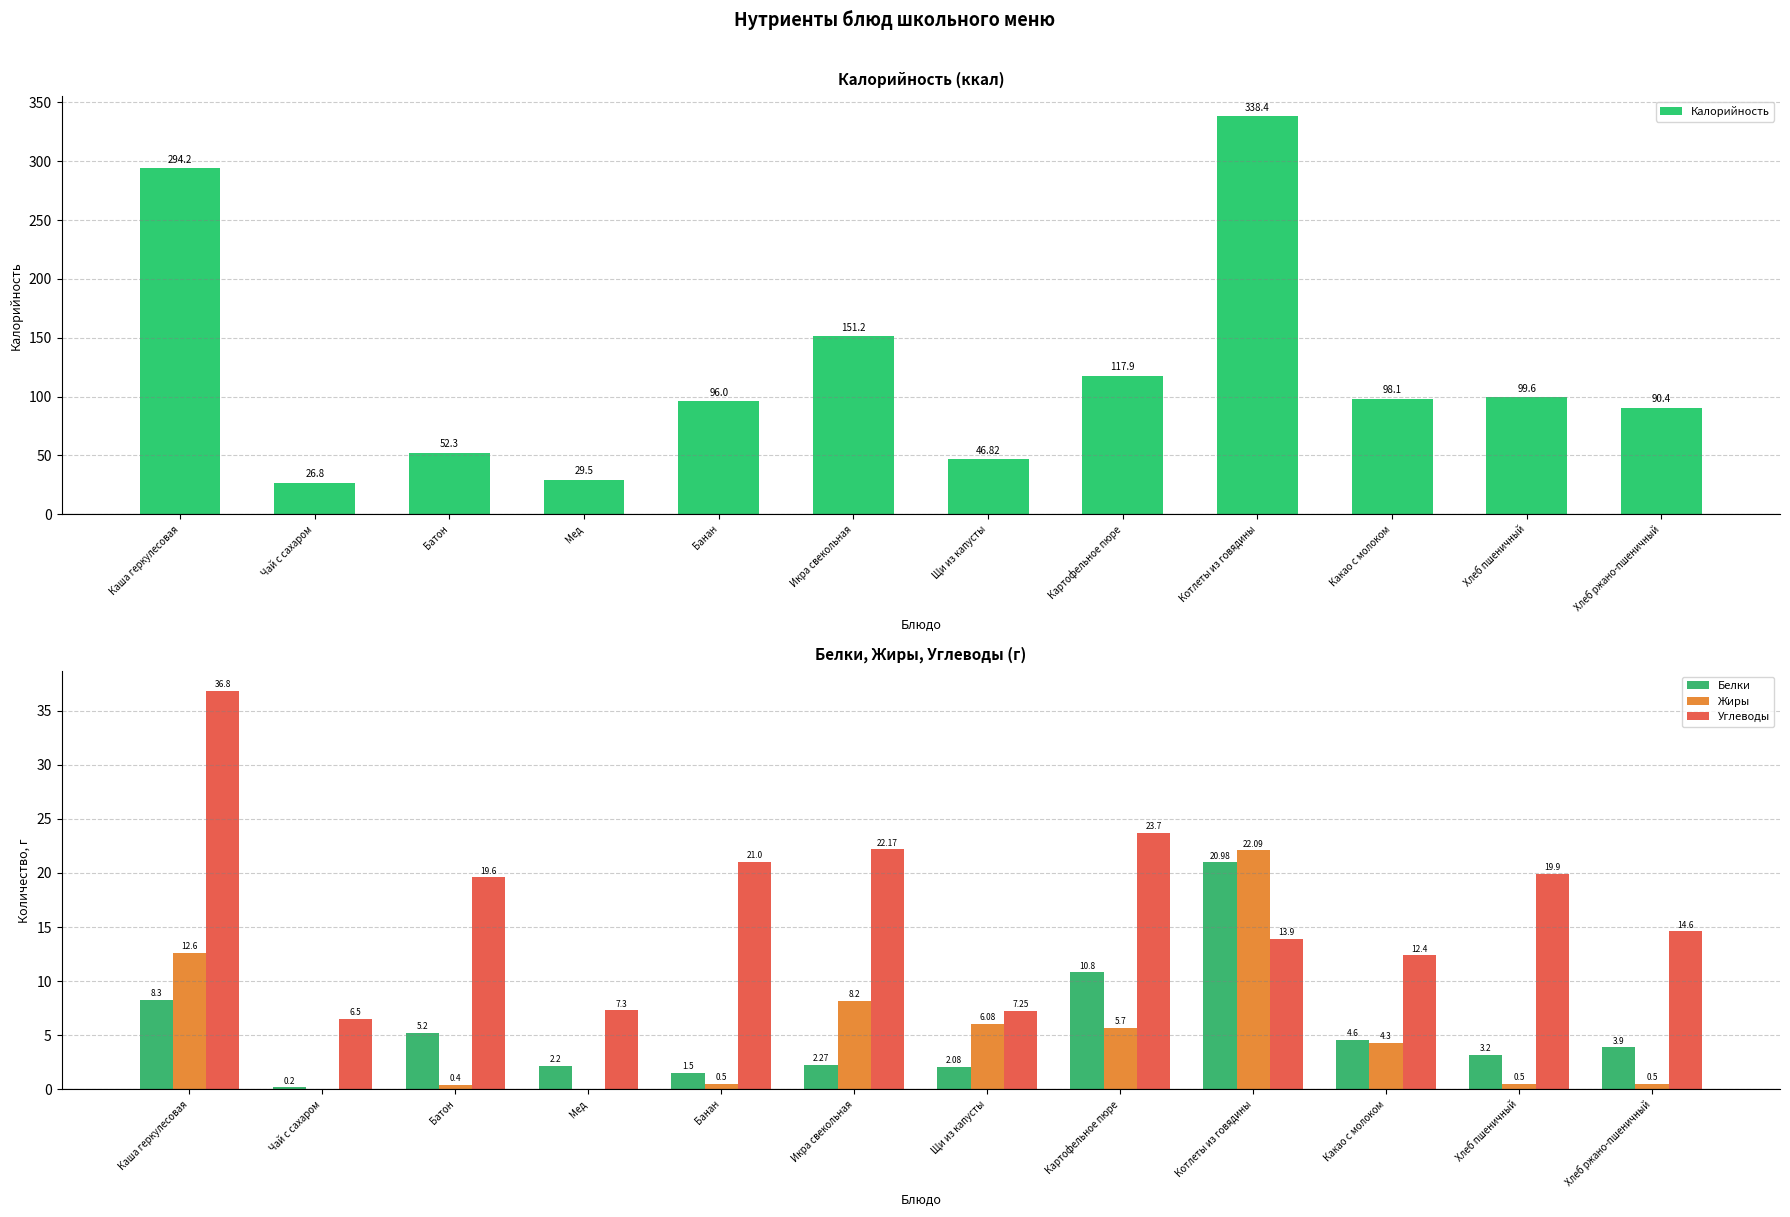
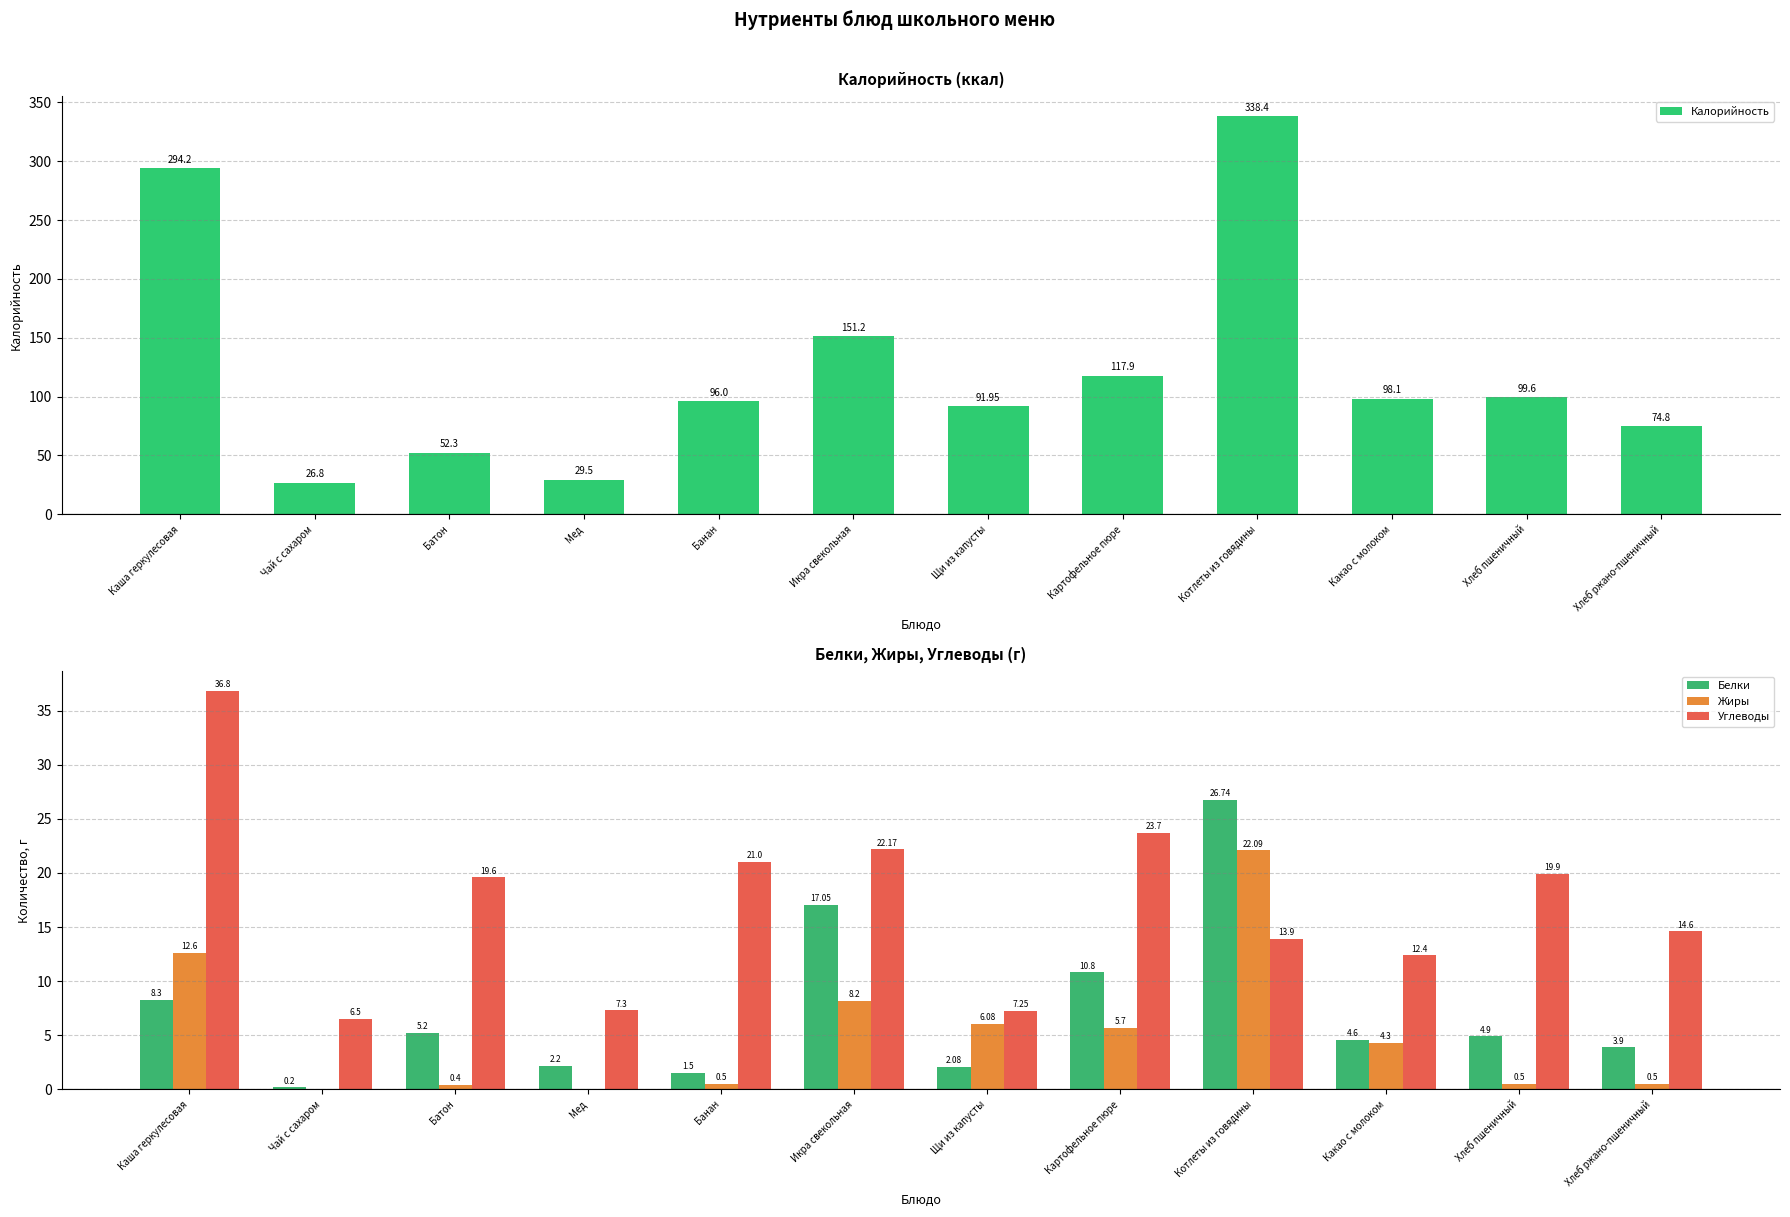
Калорийность (ккал), Щи из капусты: 46.82 -> 91.95
Калорийность (ккал), Хлеб ржано-пшеничный: 90.4 -> 74.8
Белки, Жиры, Углеводы (г), Белки, Икра свекольная: 2.27 -> 17.05
Белки, Жиры, Углеводы (г), Белки, Котлеты из говядины: 20.98 -> 26.74
Белки, Жиры, Углеводы (г), Белки, Хлеб пшеничный: 3.2 -> 4.9
